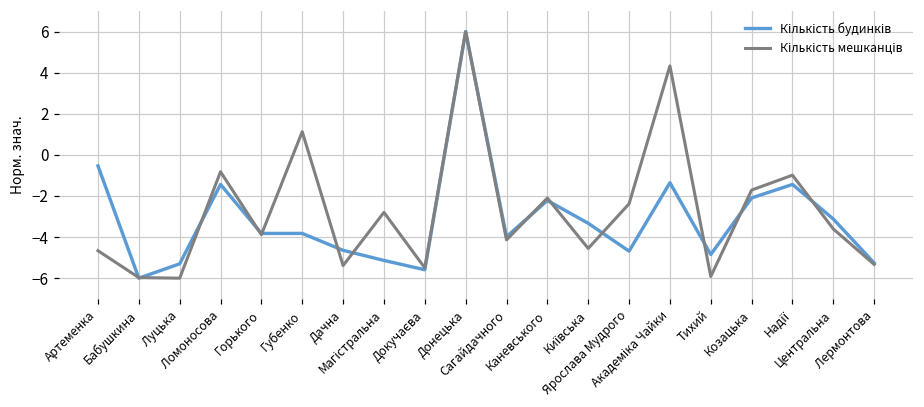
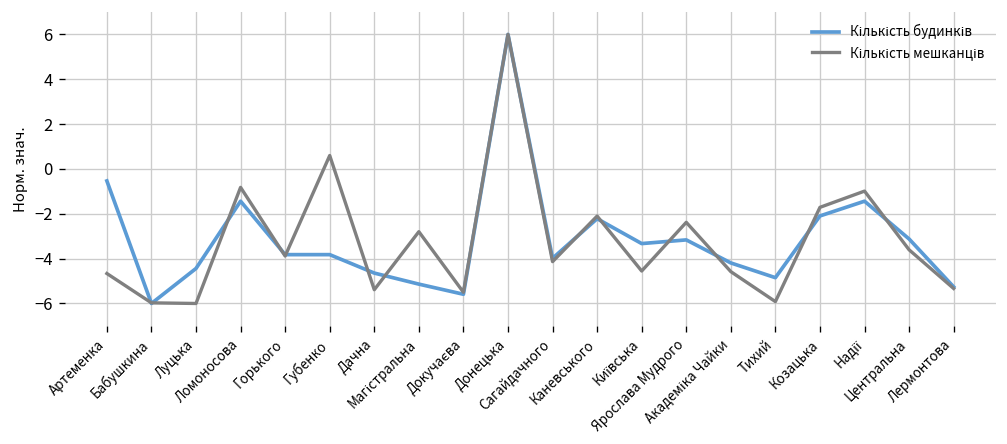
Кількість будинків, Луцька: -5.3 -> -4.4
Кількість мешканців, Губенко: 1.1 -> 0.6
Кількість будинків, Ярослава Мудрого: -4.7 -> -3.2
Кількість будинків, Академіка Чайки: -1.4 -> -4.2
Кількість мешканців, Академіка Чайки: 4.3 -> -4.6
